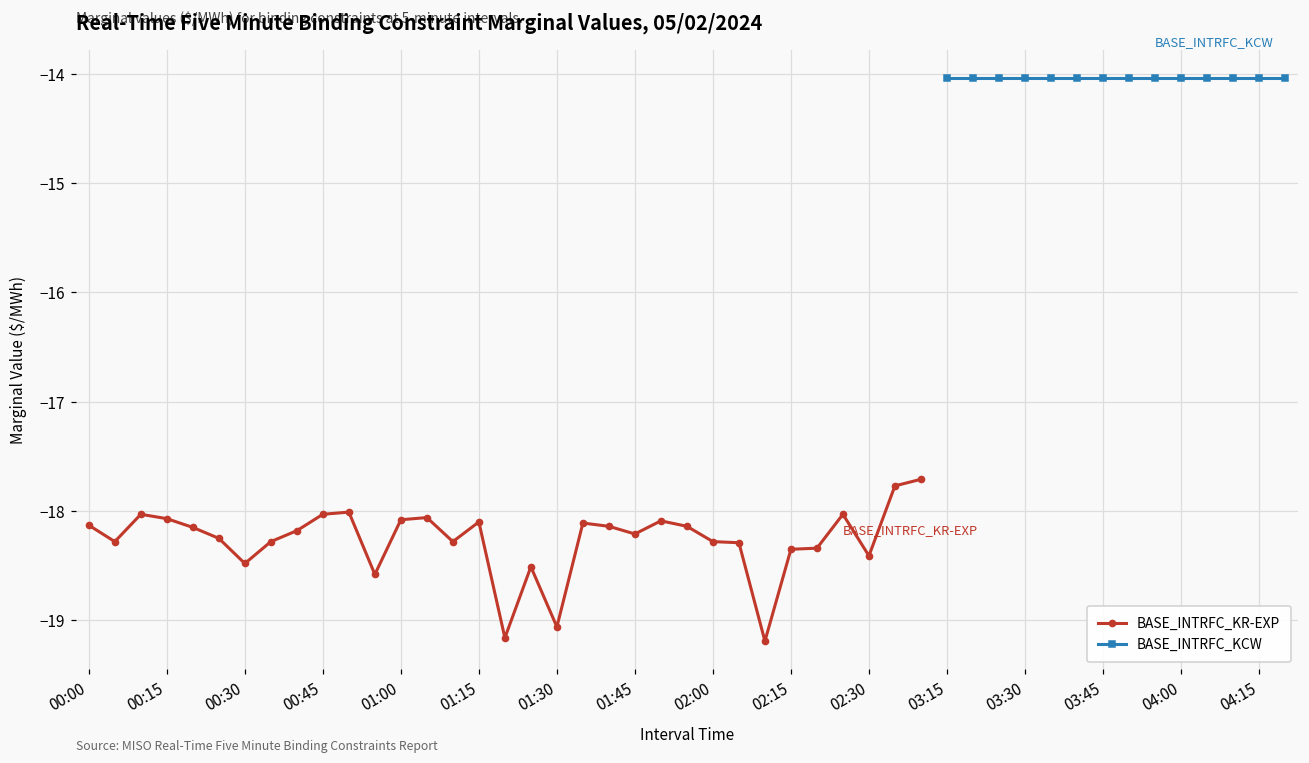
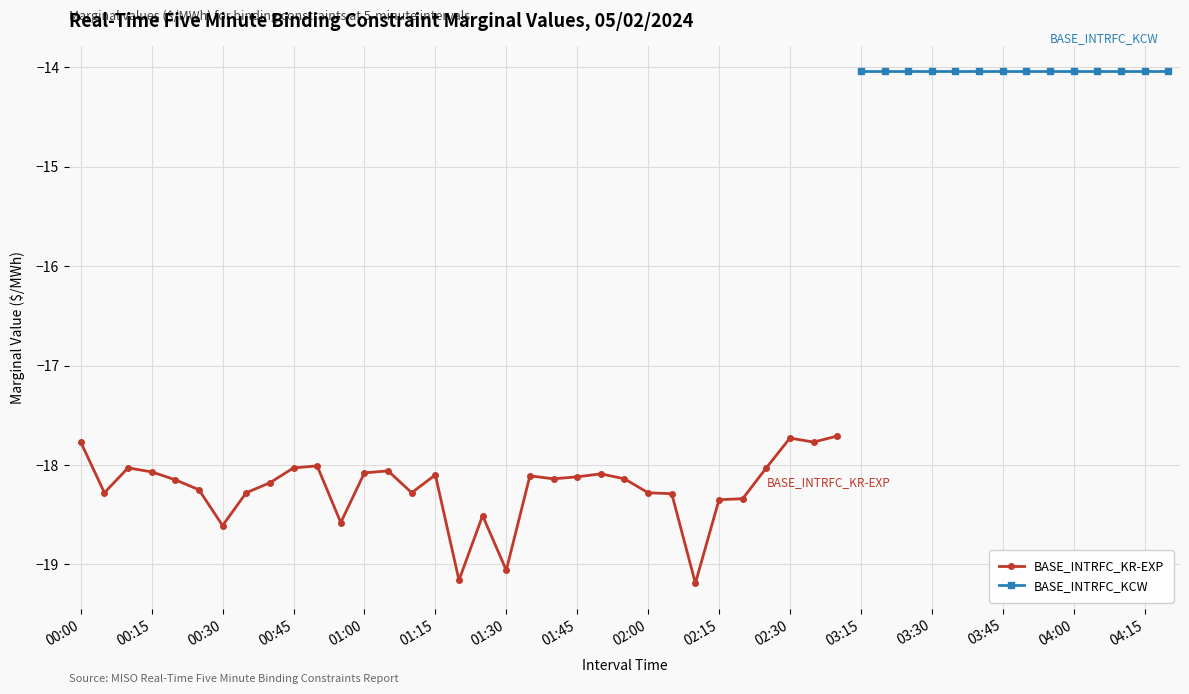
BASE_INTRFC_KR-EXP, 00:00: -18.1 -> -17.8
BASE_INTRFC_KR-EXP, 00:30: -18.5 -> -18.6
BASE_INTRFC_KR-EXP, 01:45: -18.2 -> -18.1
BASE_INTRFC_KR-EXP, 02:30: -18.4 -> -17.7
